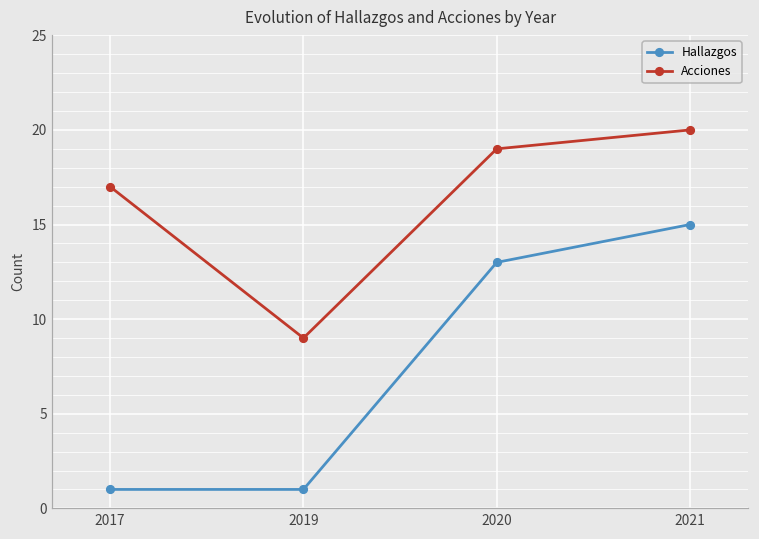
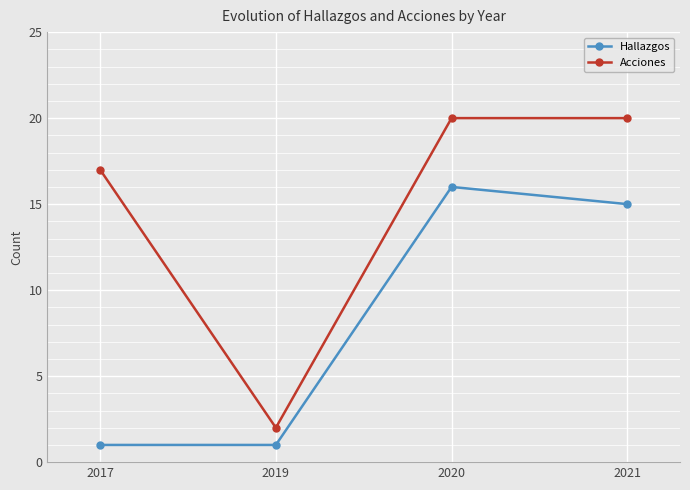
Acciones, 2019: 9 -> 2
Hallazgos, 2020: 13 -> 16
Acciones, 2020: 19 -> 20
